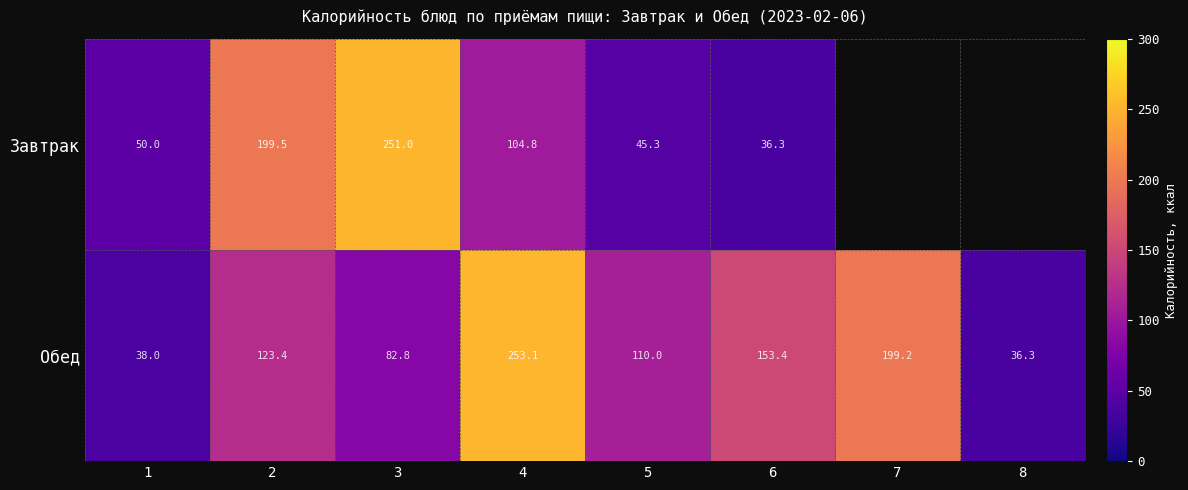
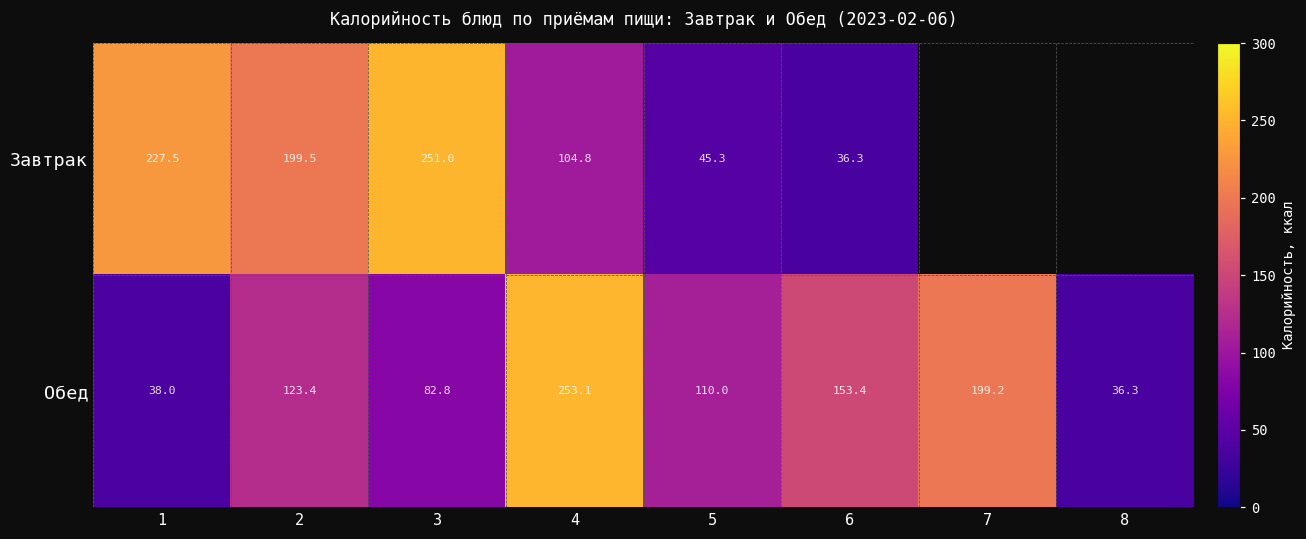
Завтрак, 1: 50.0 -> 227.5
